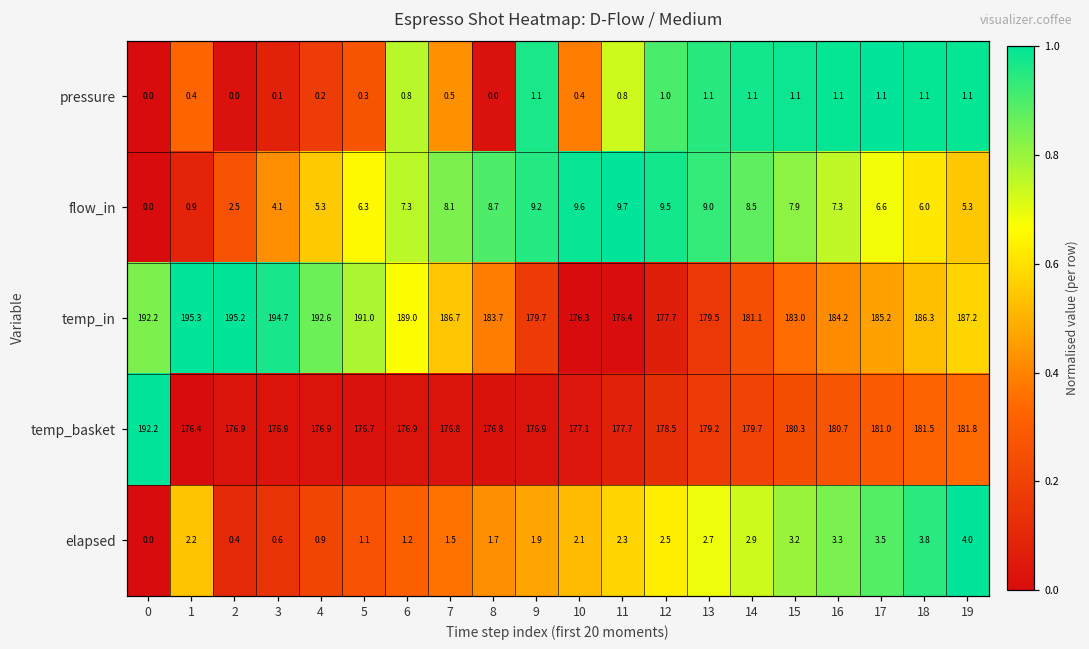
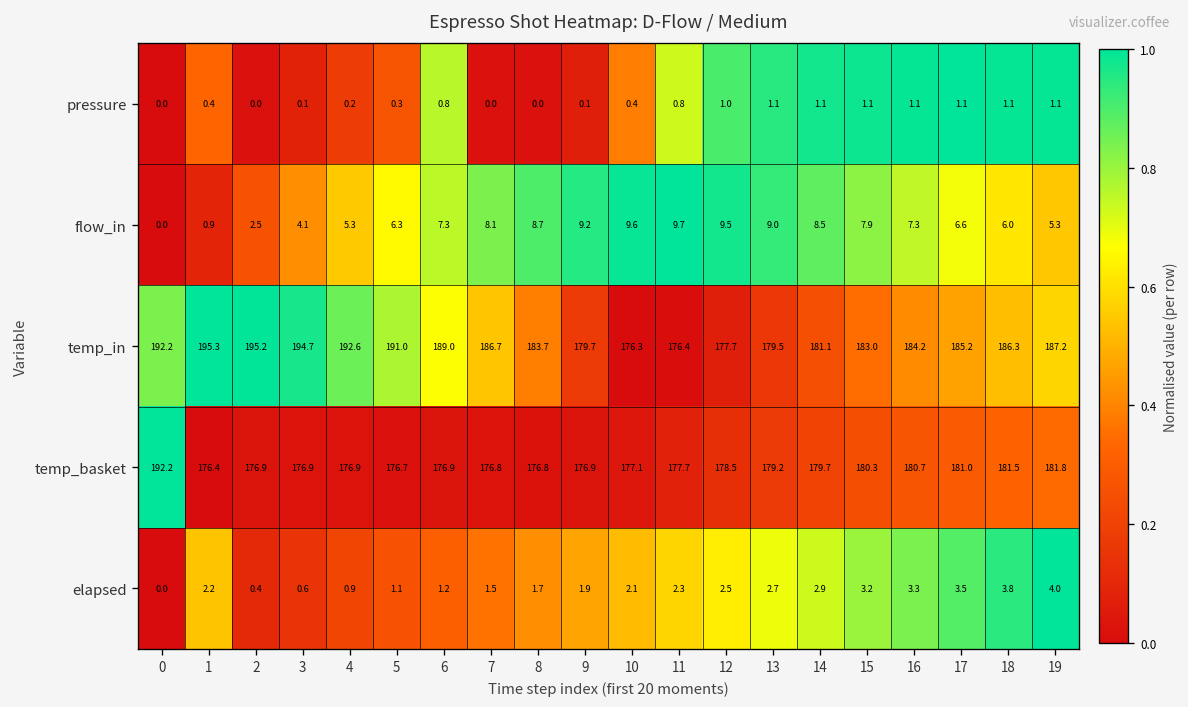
pressure, 7: 0.5 -> 0.0
pressure, 9: 1.1 -> 0.1
